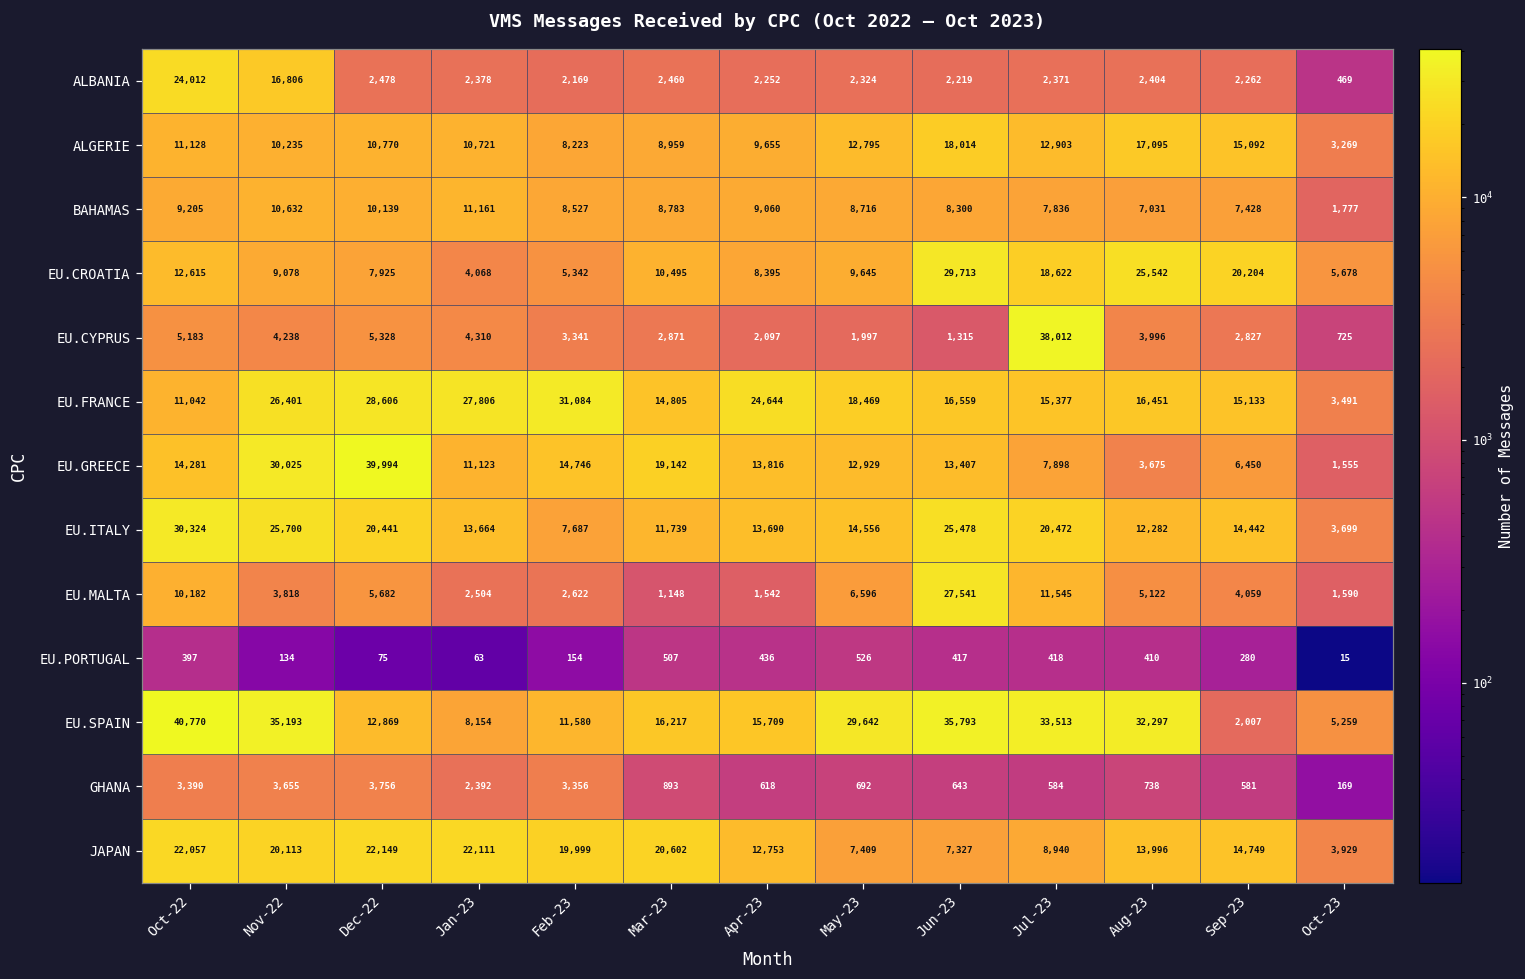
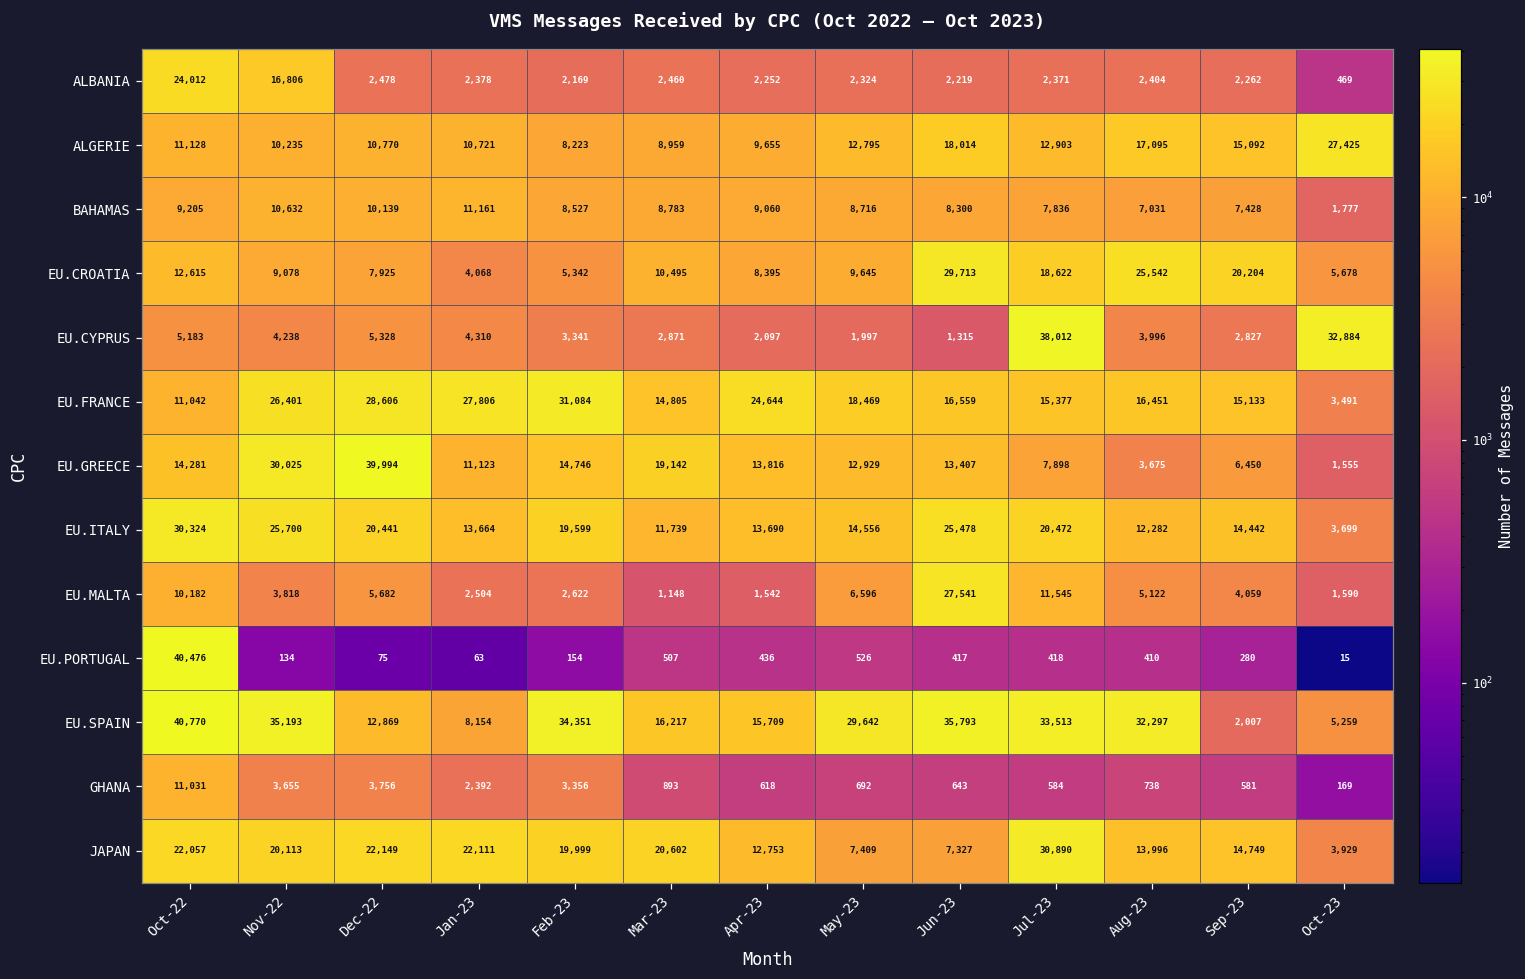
ALGERIE, Oct-23: 3,269 -> 27,425
EU.CYPRUS, Oct-23: 725 -> 32,884
EU.ITALY, Feb-23: 7,687 -> 19,599
EU.PORTUGAL, Oct-22: 397 -> 40,476
EU.SPAIN, Feb-23: 11,580 -> 34,351
GHANA, Oct-22: 3,390 -> 11,031
JAPAN, Jul-23: 8,940 -> 30,890
